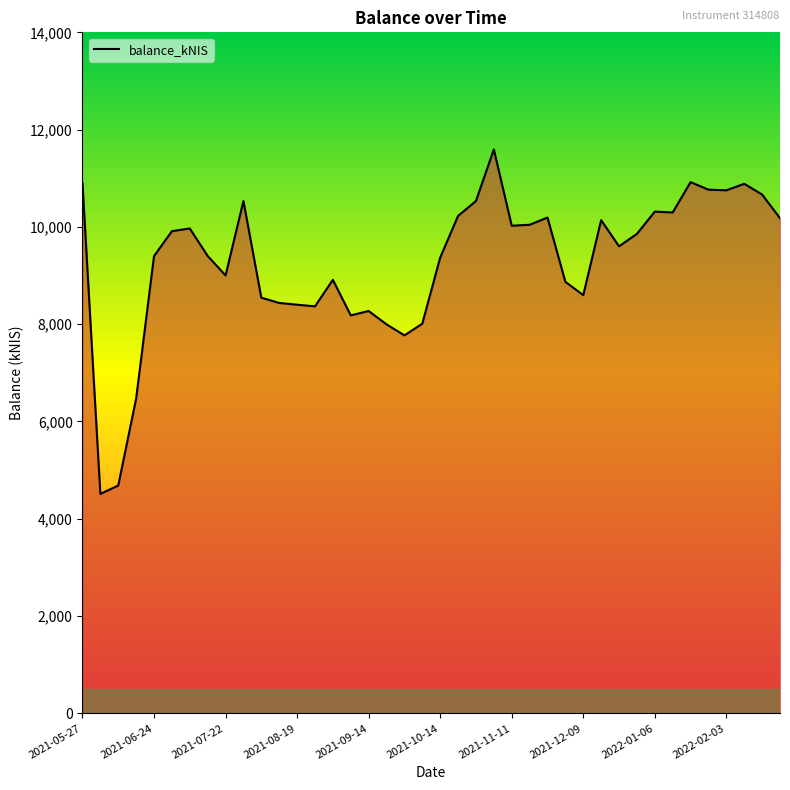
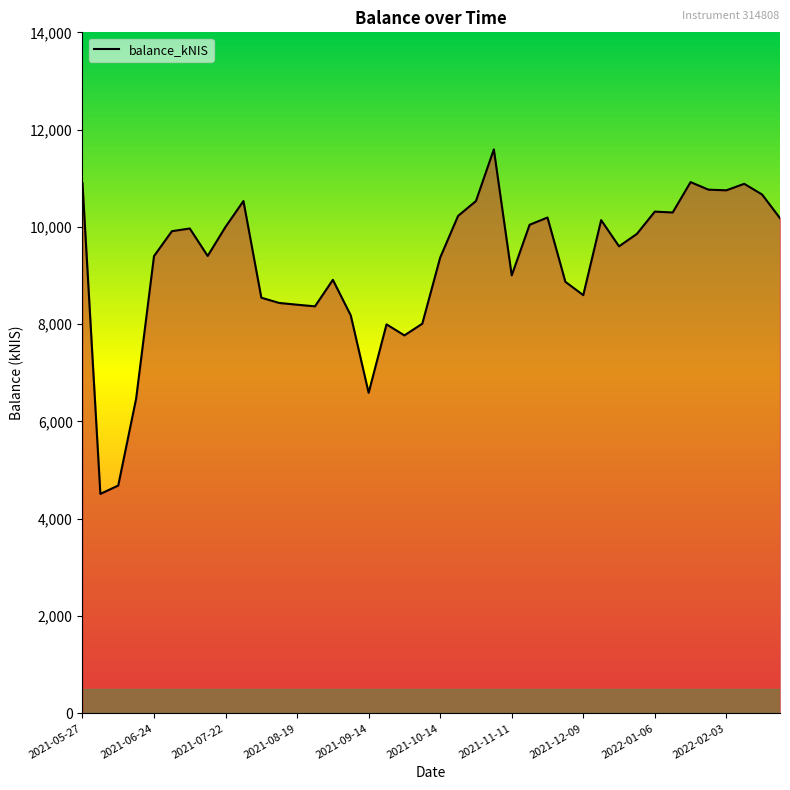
2021-07-22: 9,000 -> 10,000
2021-09-14: 8,300 -> 6,600
2021-11-11: 10,000 -> 9,000
